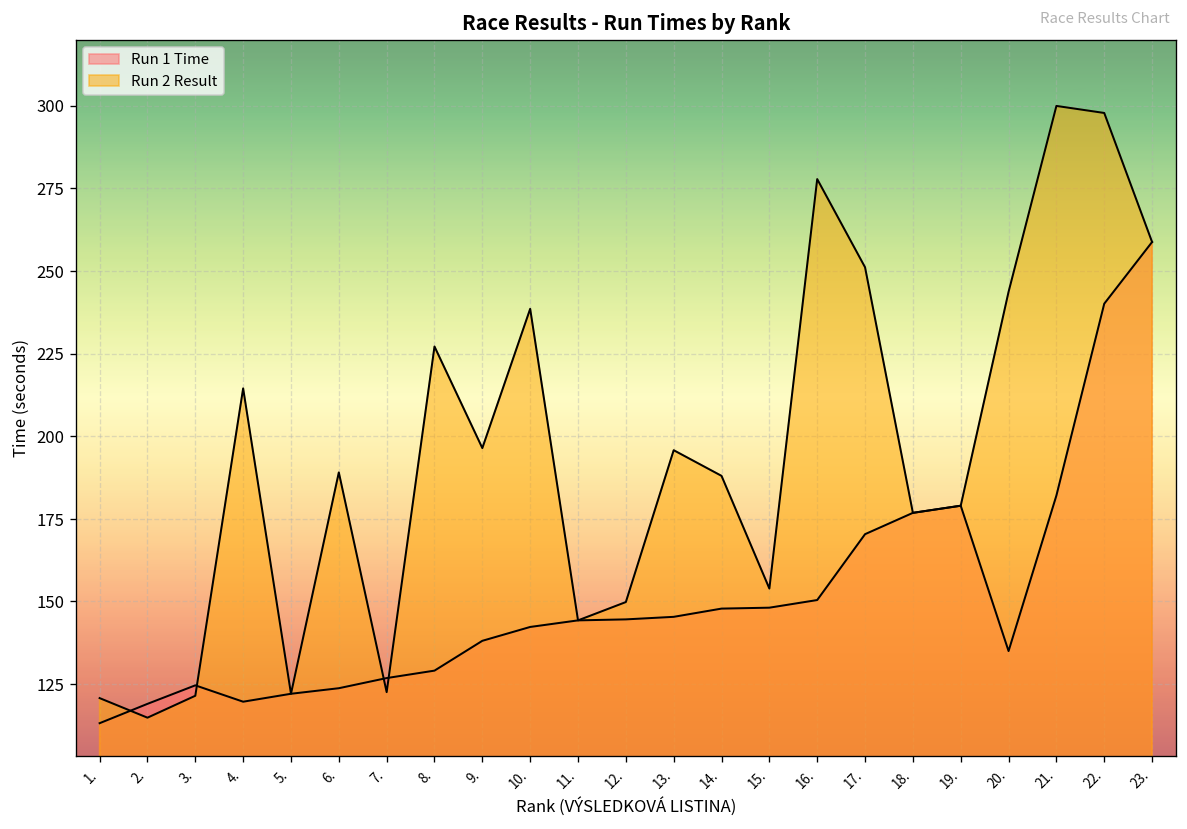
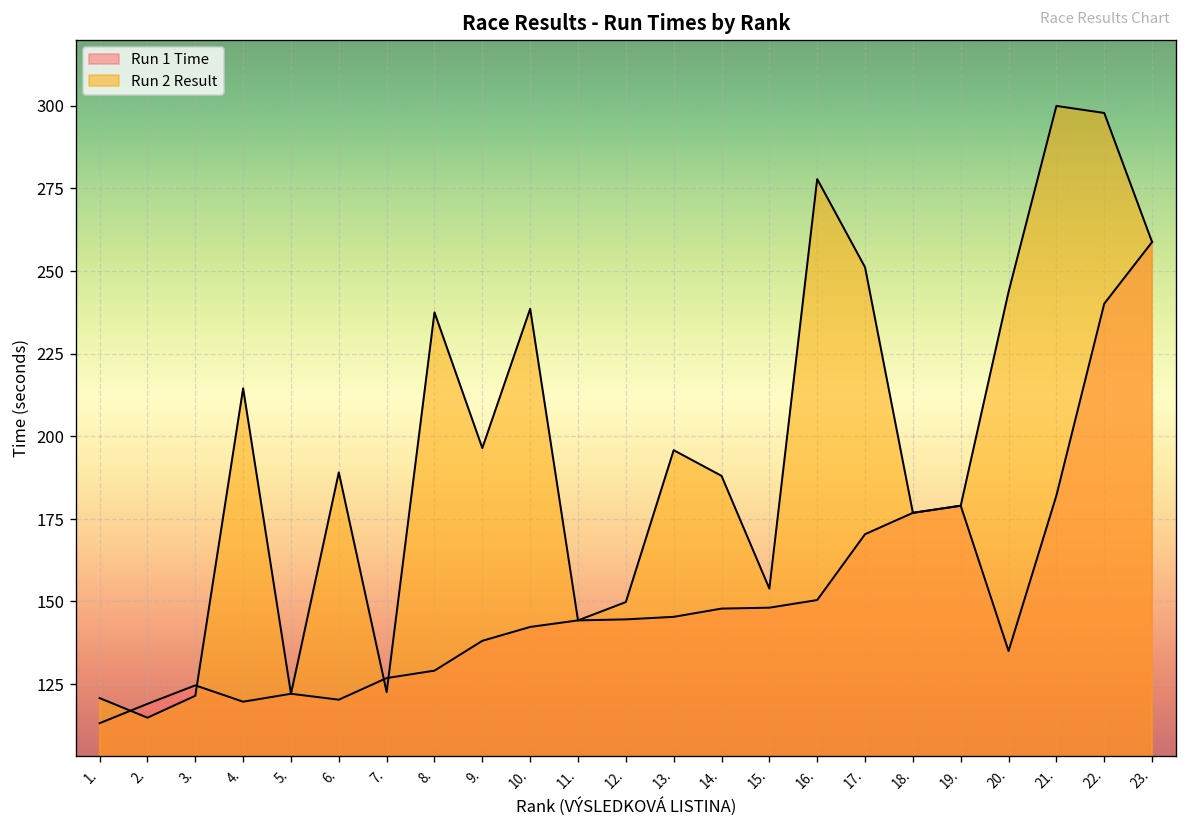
Run 1 Time, 6.: 124 -> 120
Run 2 Result, 8.: 227 -> 237
